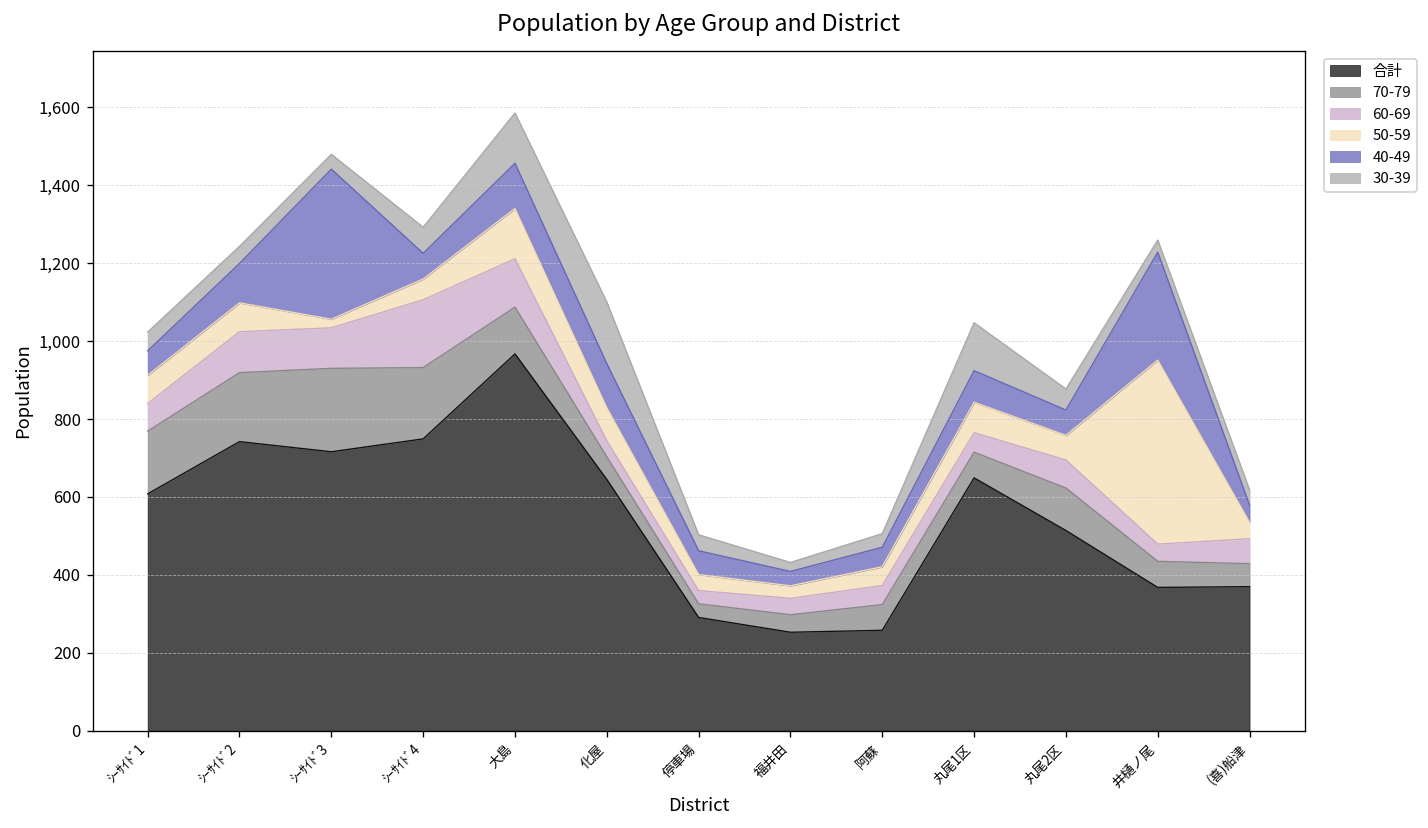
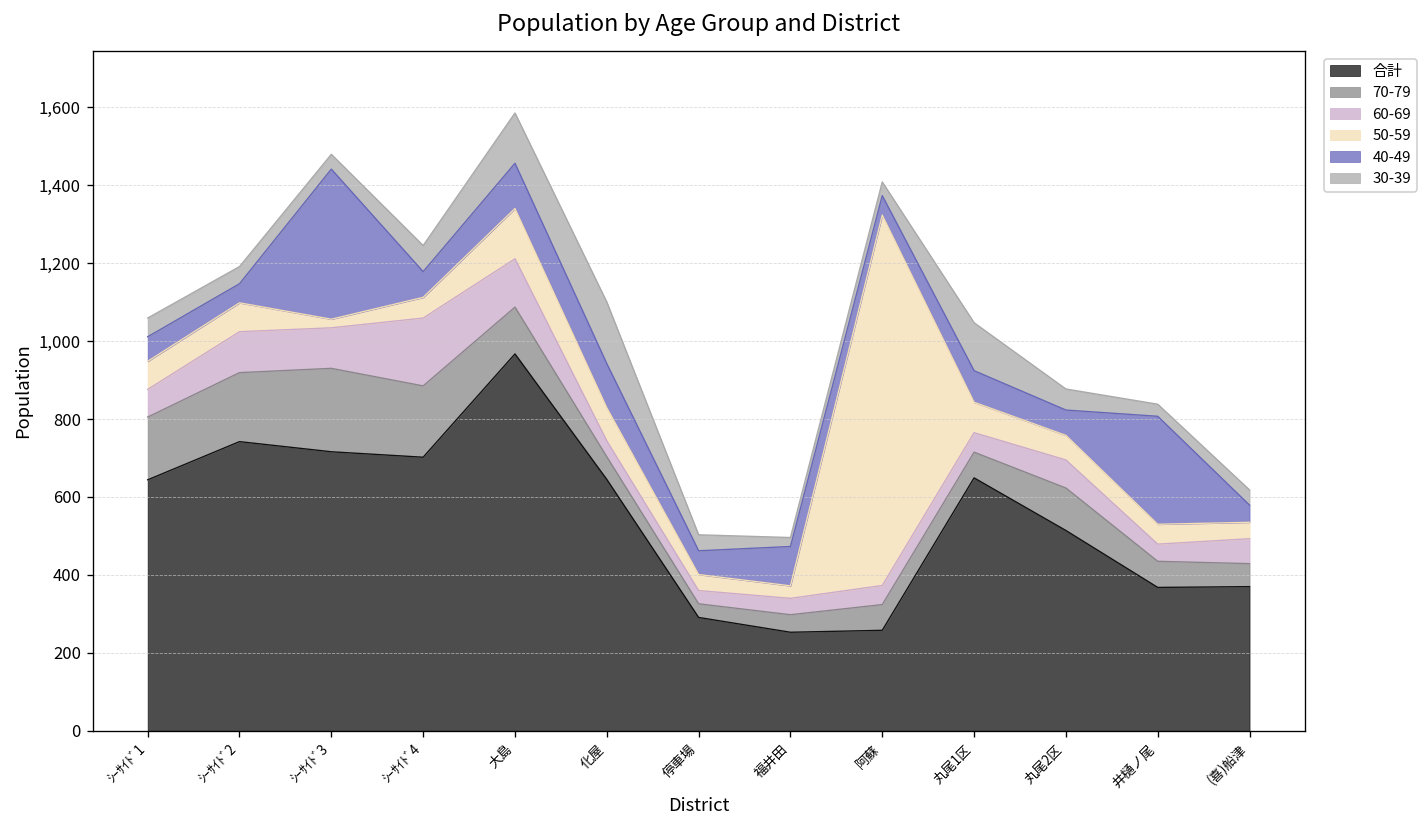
合計, ｼｰｻｲﾄﾞ1: 610 -> 640
40-49, ｼｰｻｲﾄﾞ2: 100 -> 50
合計, ｼｰｻｲﾄﾞ4: 750 -> 700
40-49, 福井田: 40 -> 100
50-59, 阿蘇: 50 -> 950
50-59, 井樋ノ尾: 470 -> 50
